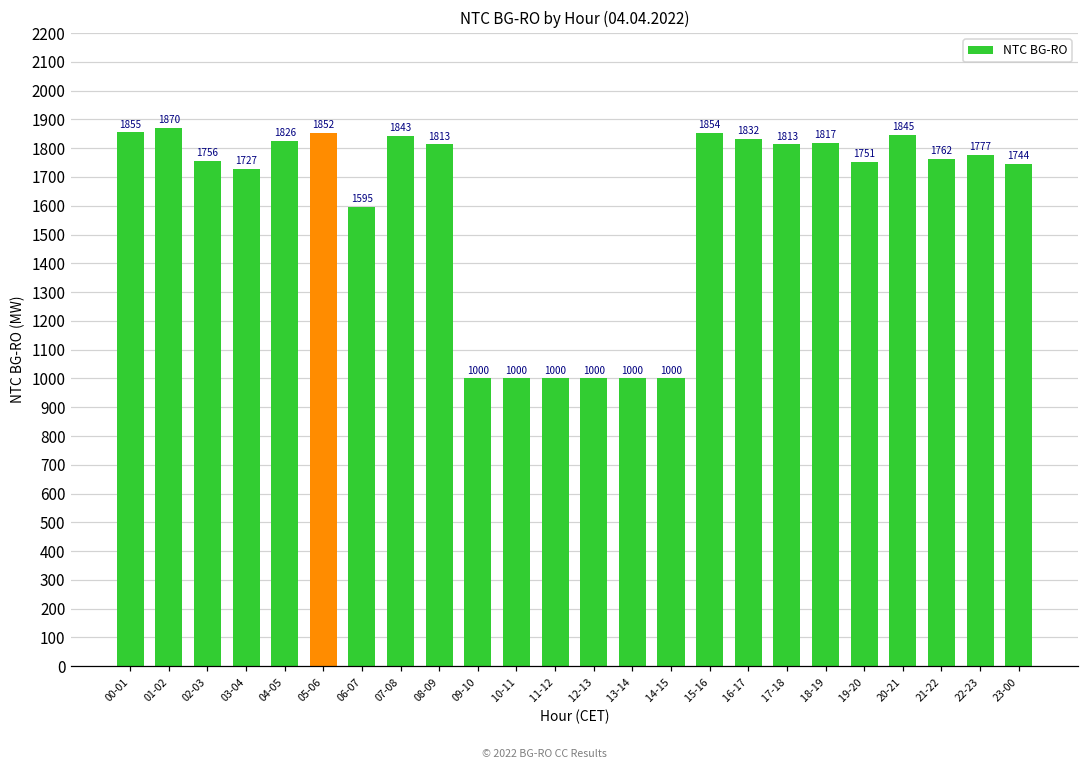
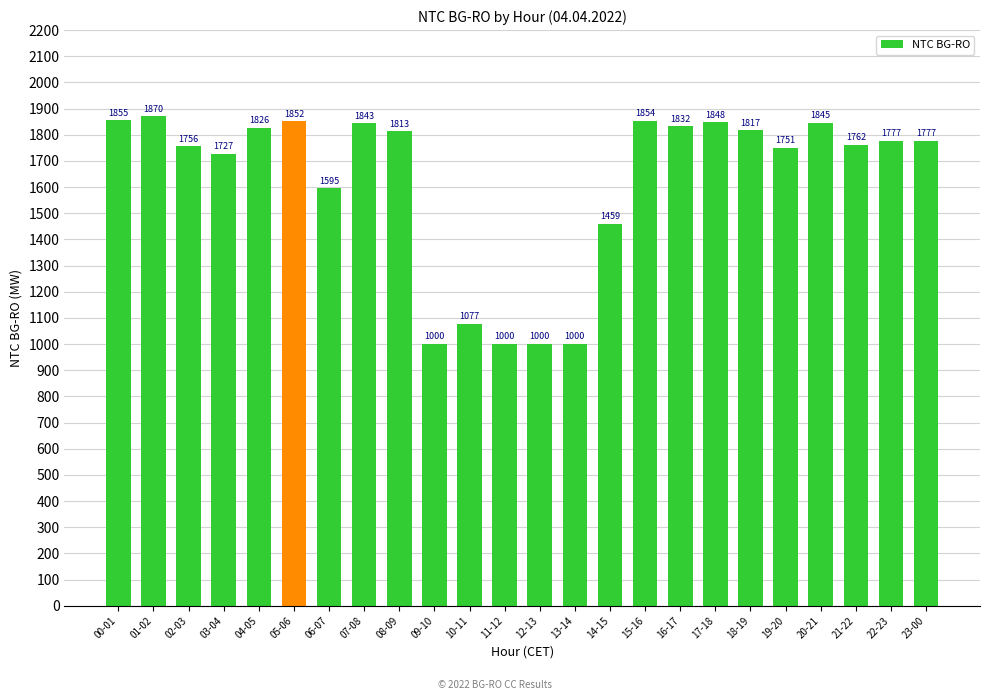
10-11: 1000 -> 1077
14-15: 1000 -> 1459
17-18: 1813 -> 1848
23-00: 1744 -> 1777
